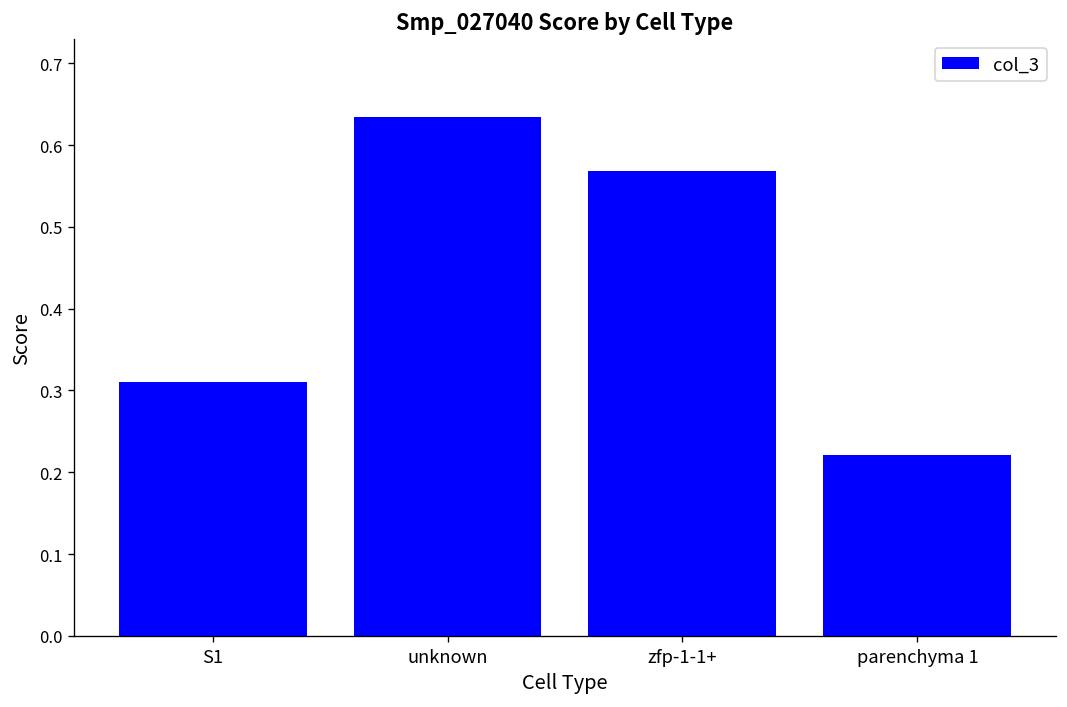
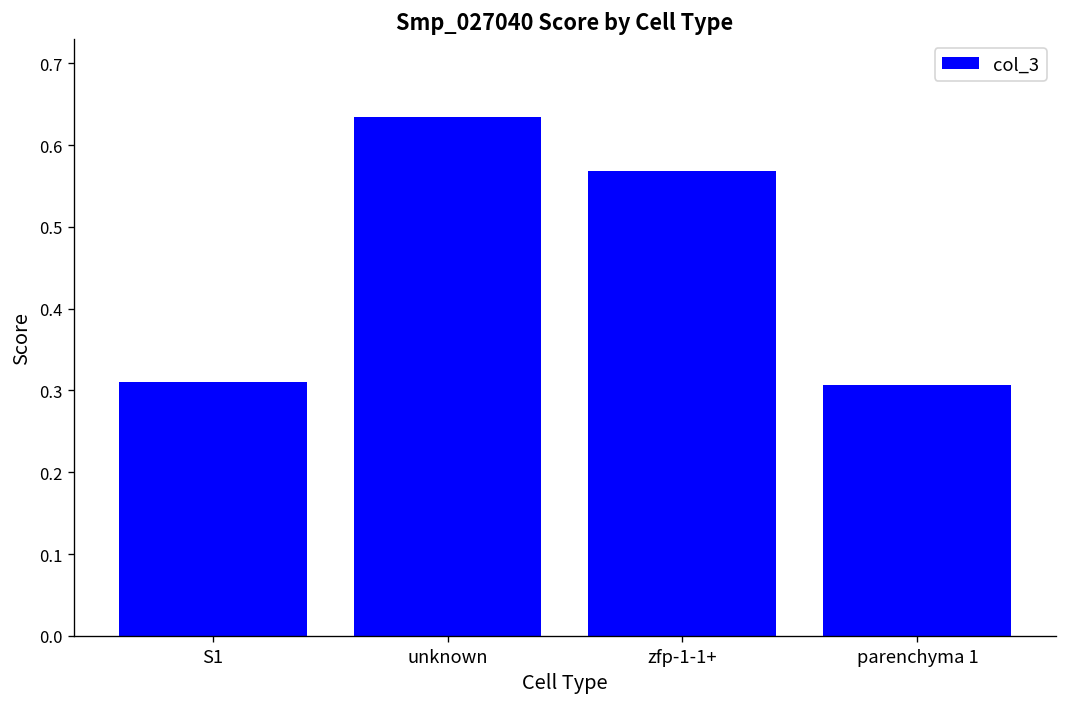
parenchyma 1: 0.22 -> 0.31
